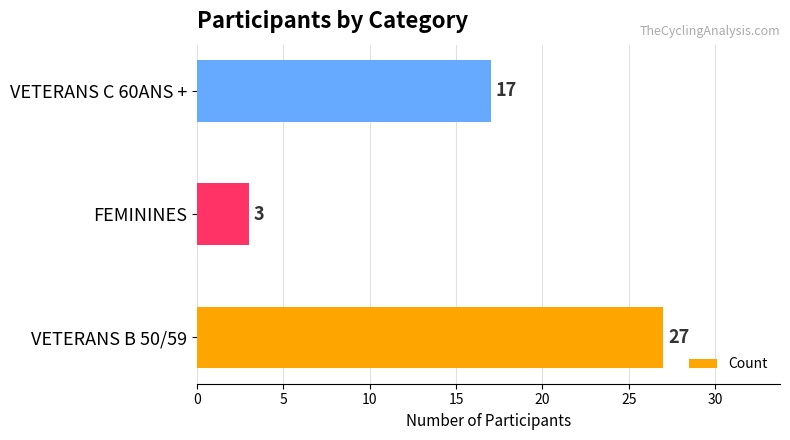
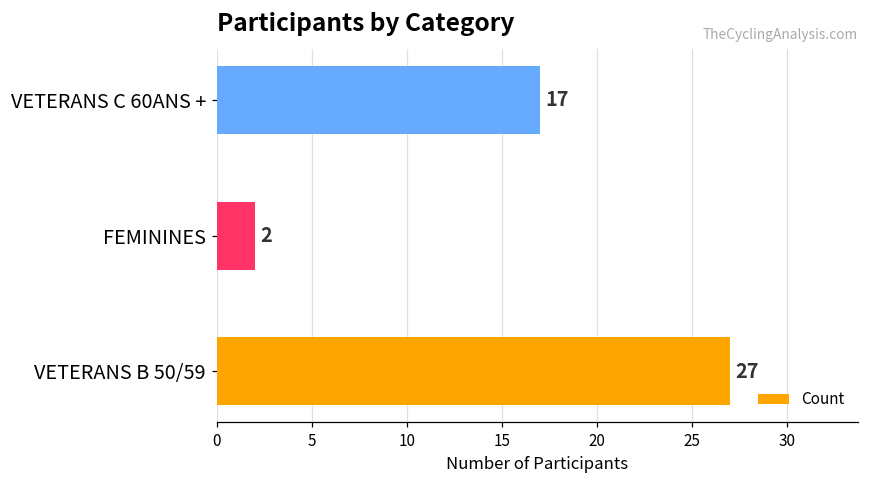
FEMININES: 3 -> 2
